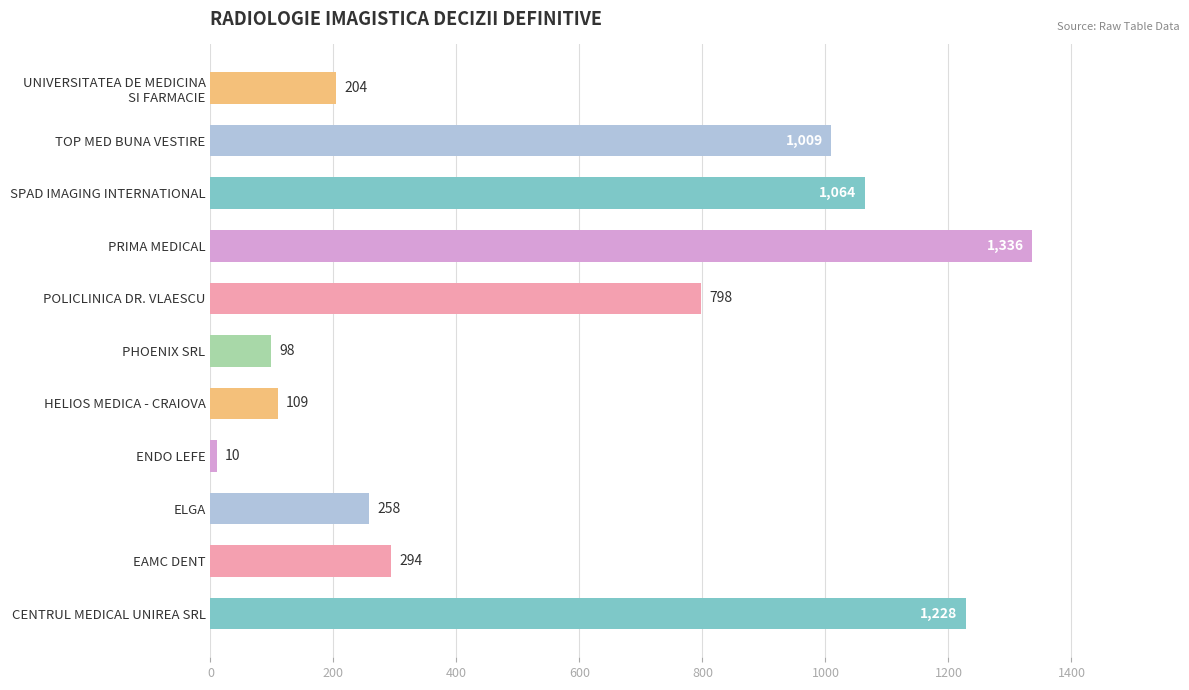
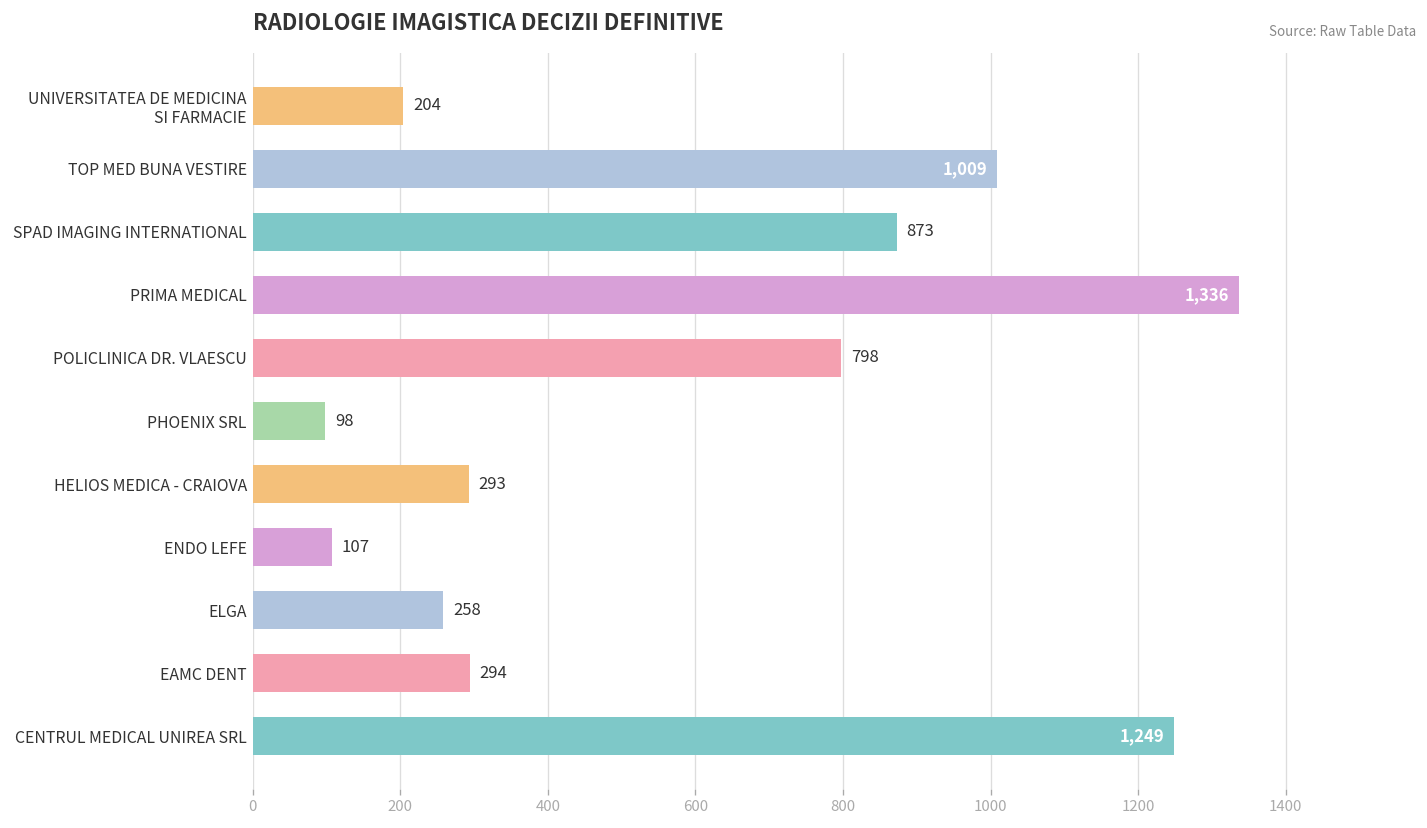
SPAD IMAGING INTERNATIONAL: 1,064 -> 873
HELIOS MEDICA - CRAIOVA: 109 -> 293
ENDO LEFE: 10 -> 107
CENTRUL MEDICAL UNIREA SRL: 1,228 -> 1,249
